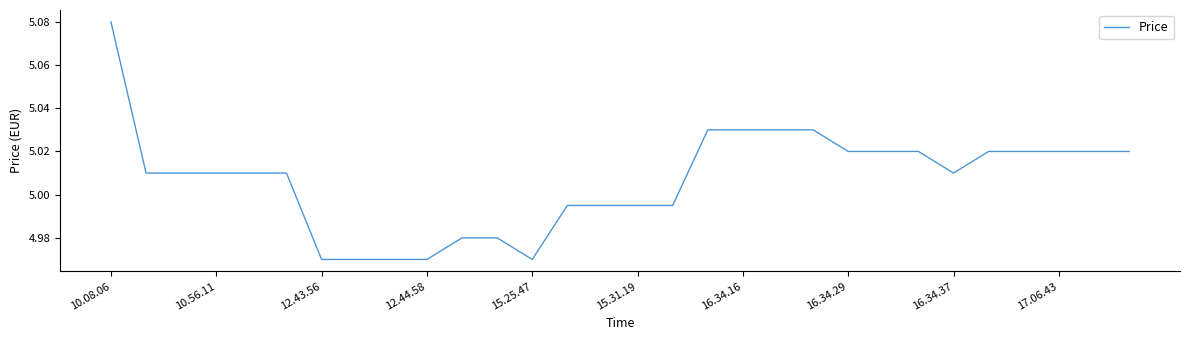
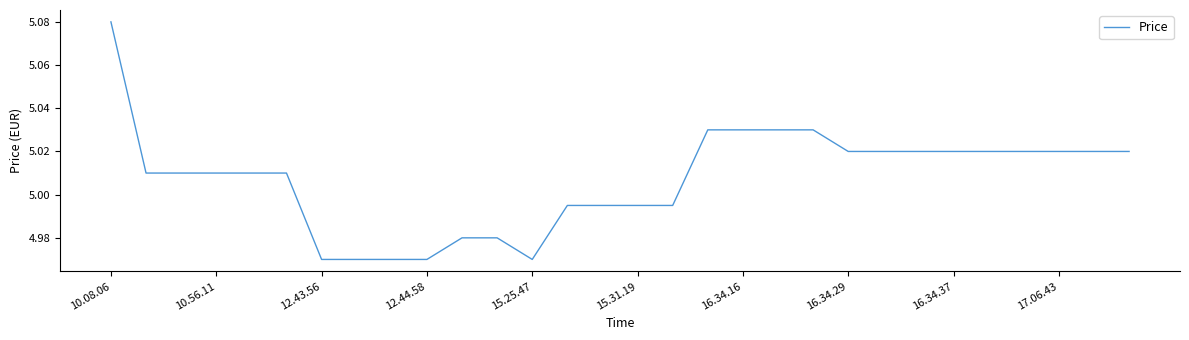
16.34.37: 5.01 -> 5.02
